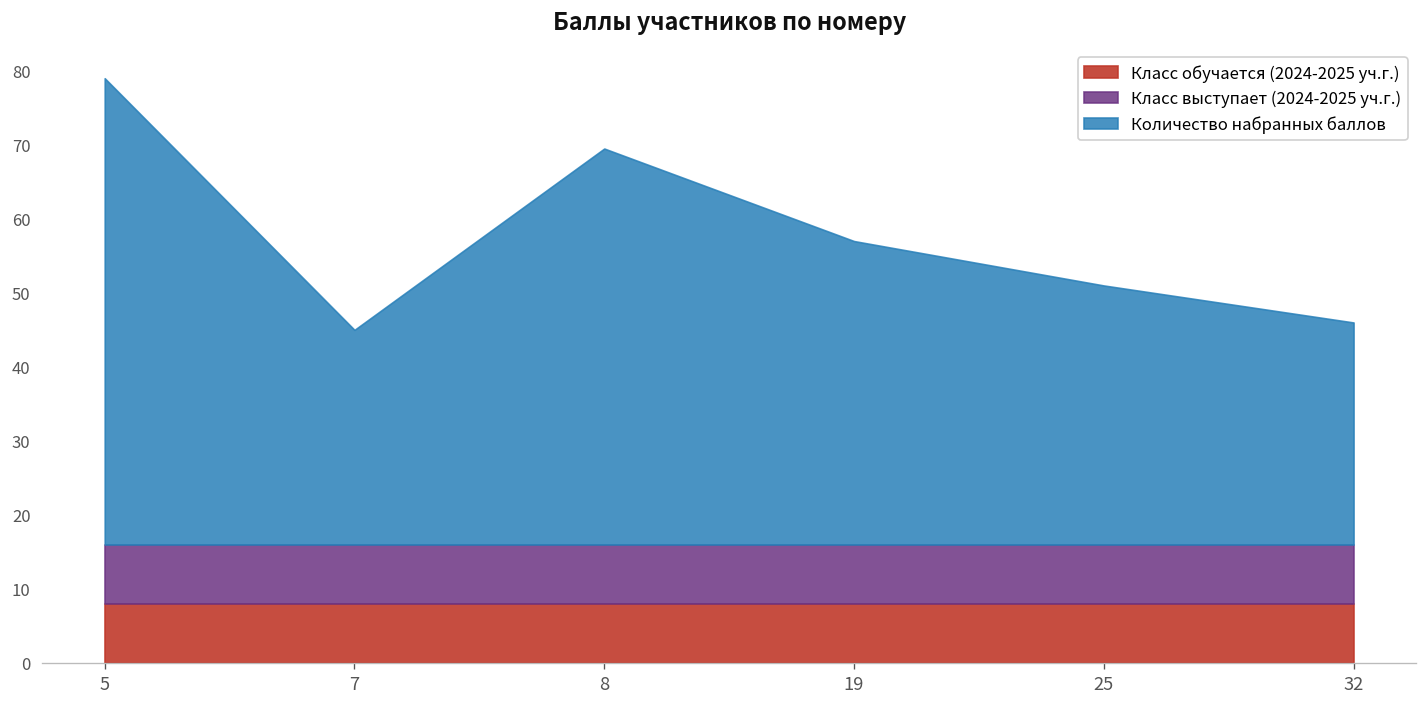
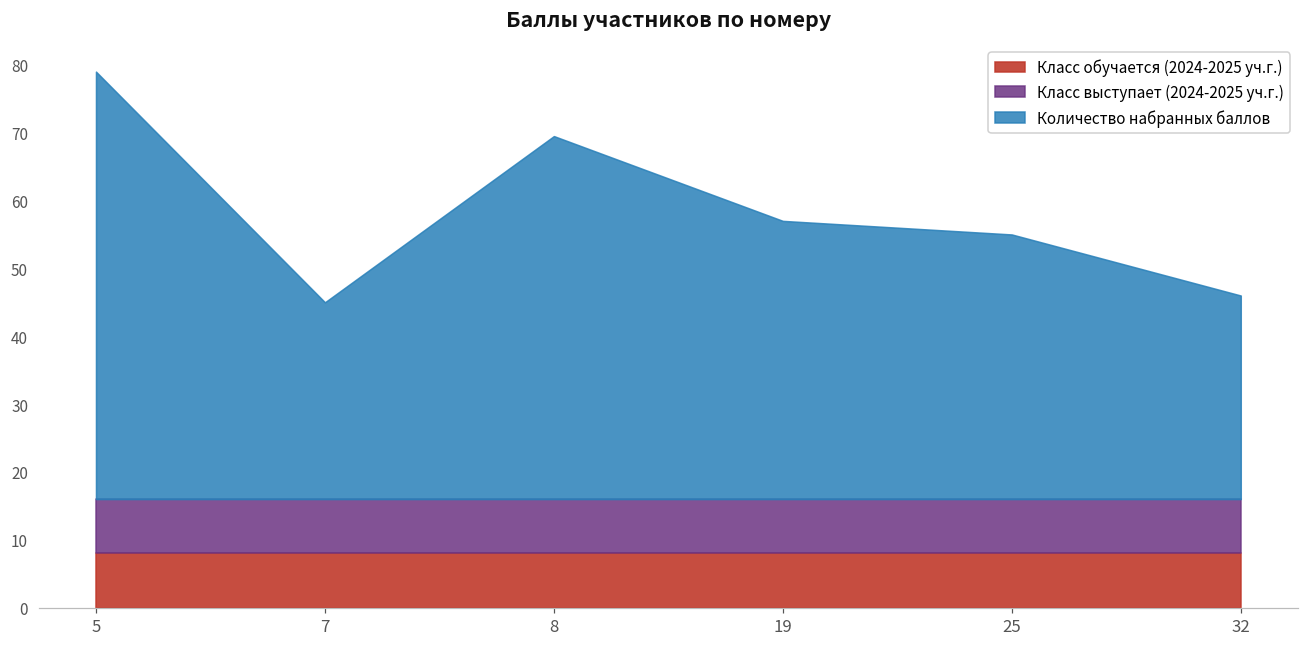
Количество набранных баллов, 25: 35 -> 39
